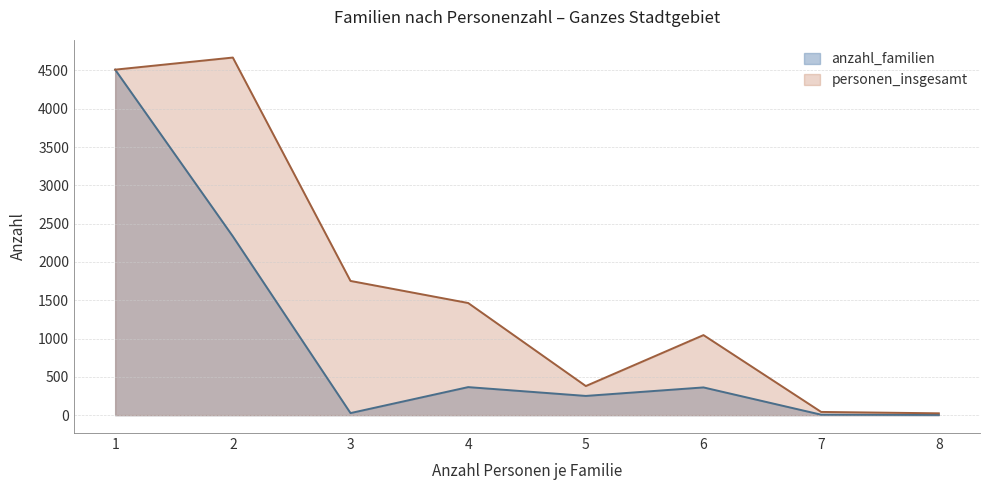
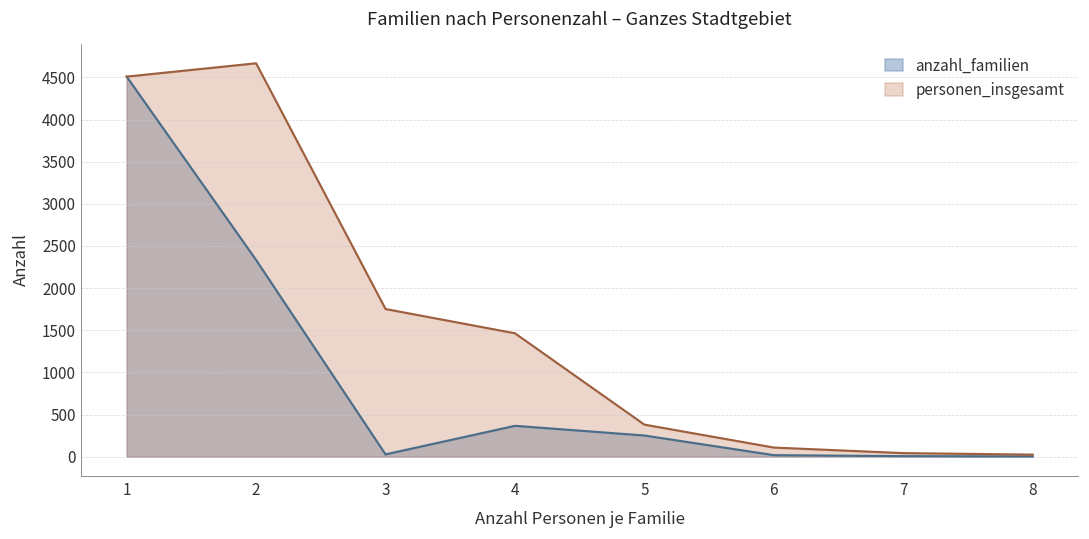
anzahl_familien, 6: 400 -> 0
personen_insgesamt, 6: 1000 -> 100
